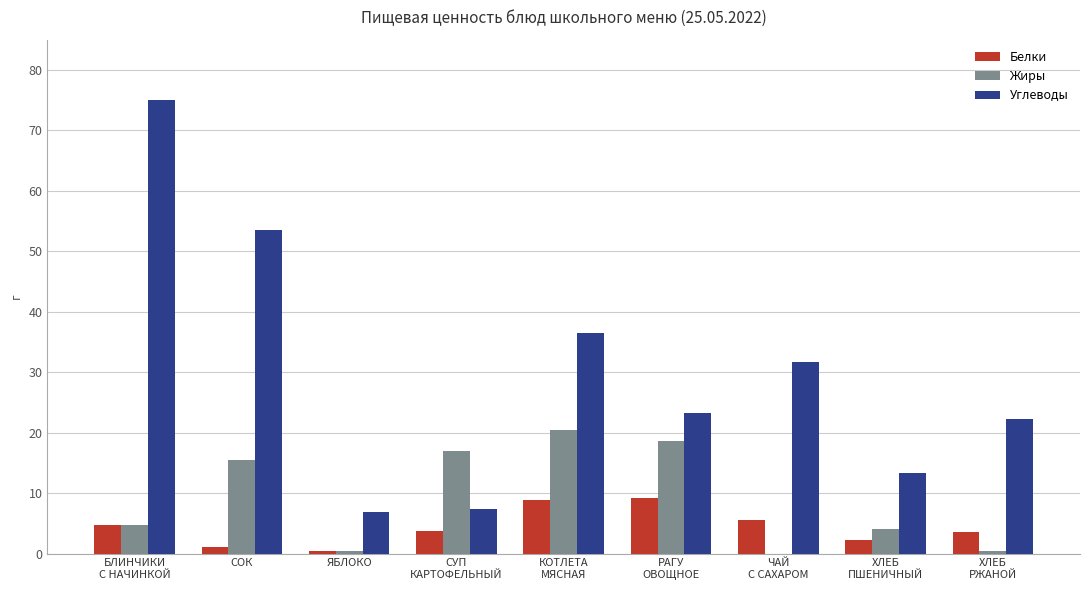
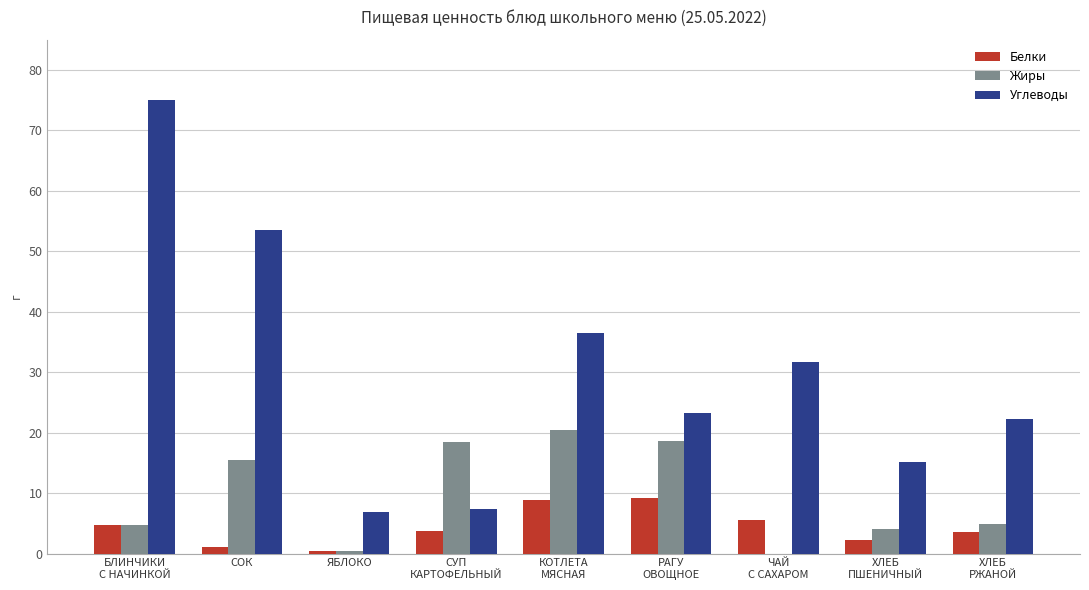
Жиры, СУП КАРТОФЕЛЬНЫЙ: 17 -> 18
Углеводы, ХЛЕБ ПШЕНИЧНЫЙ: 13 -> 15
Жиры, ХЛЕБ РЖАНОЙ: 1 -> 5
